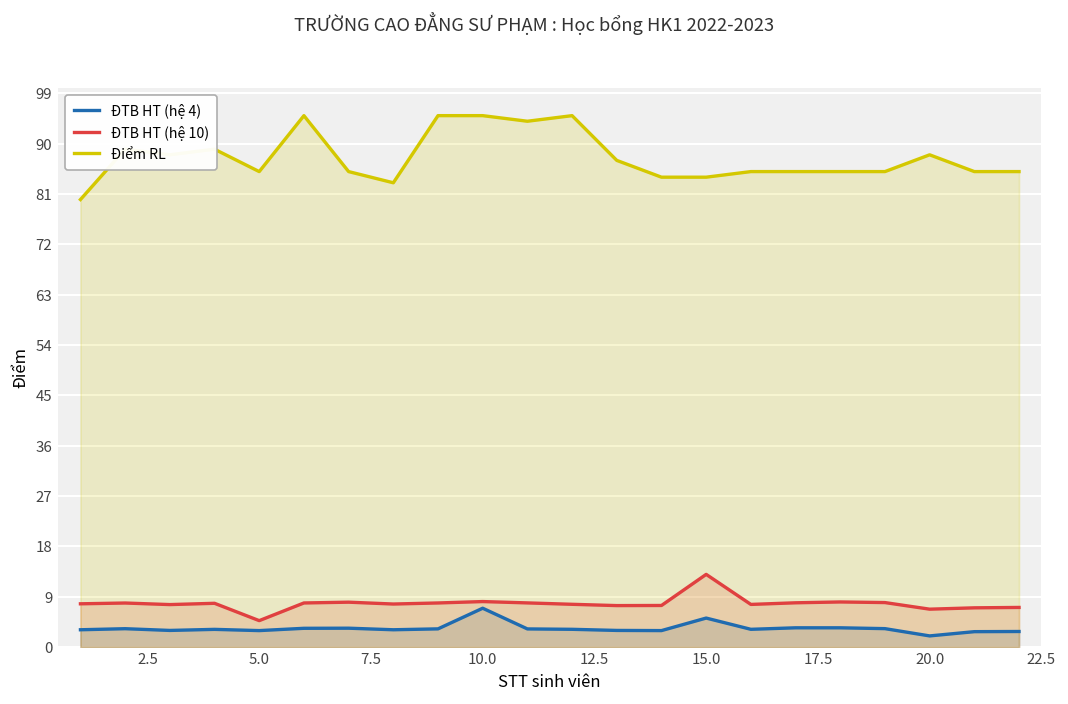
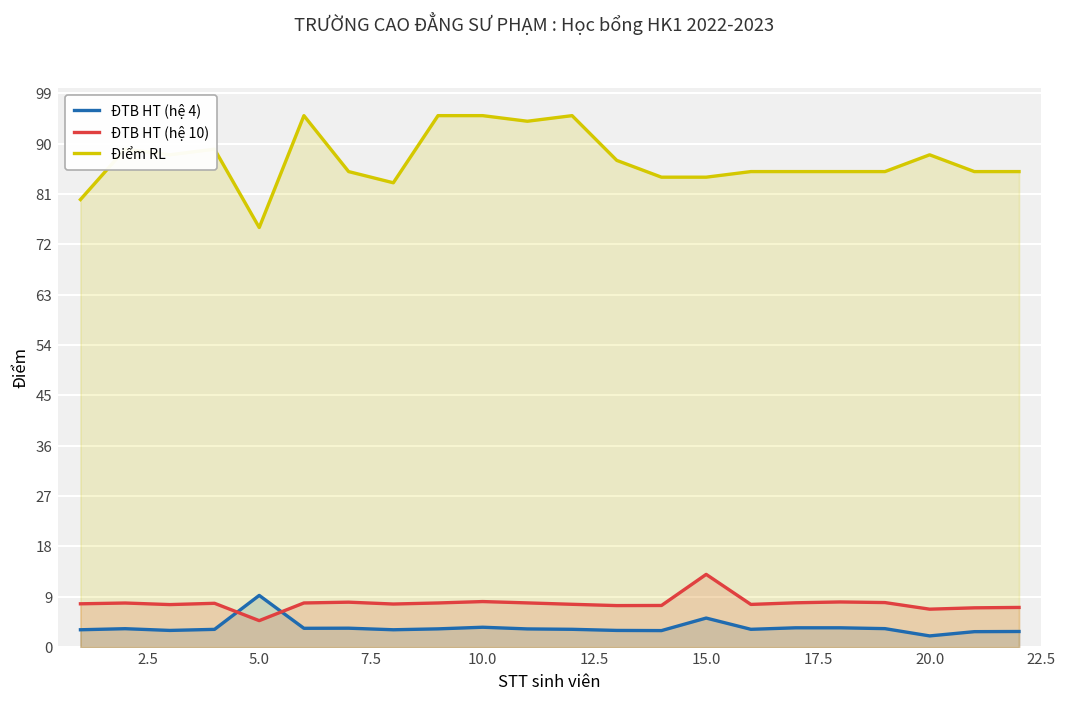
ĐTB HT (hệ 4), 5.0: 3 -> 9
Điểm RL, 5.0: 85 -> 75
ĐTB HT (hệ 4), 10.0: 7 -> 4
